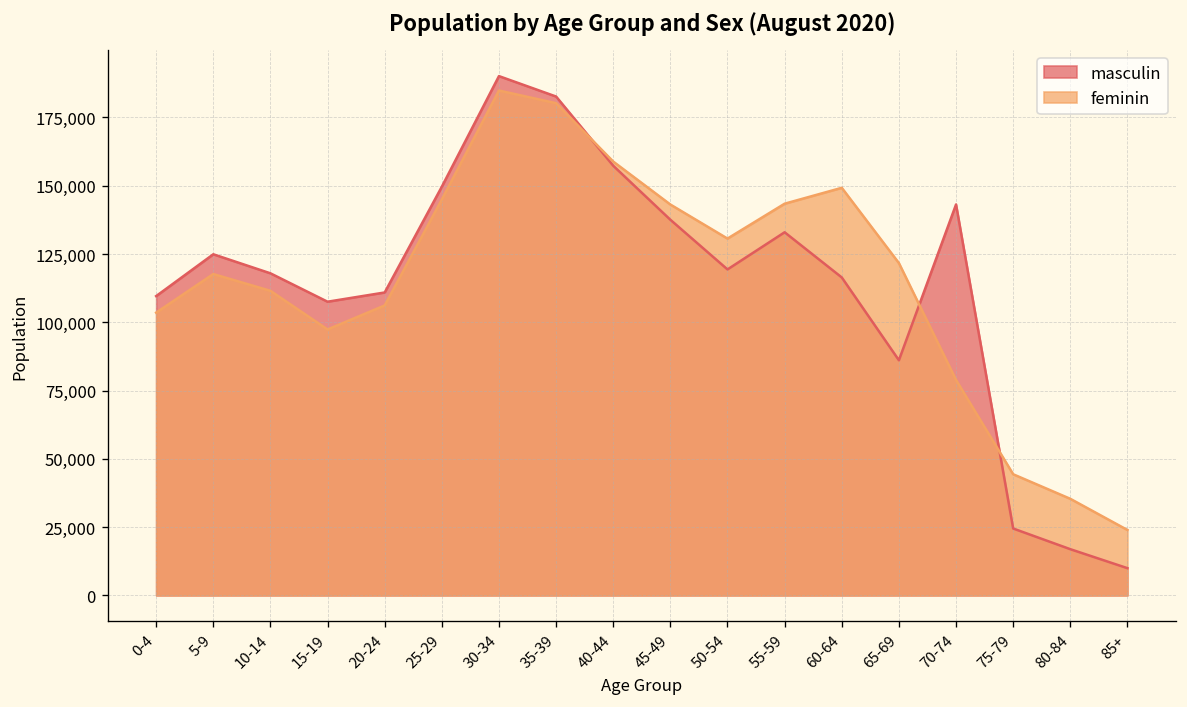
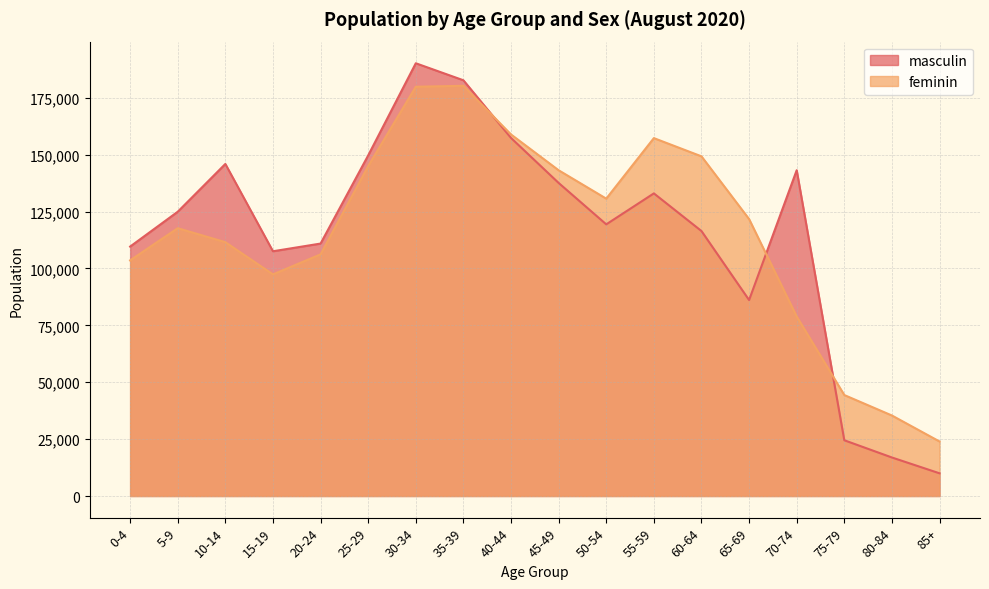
masculin, 10-14: 118,000 -> 146,000
feminin, 30-34: 185,000 -> 180,000
feminin, 55-59: 143,000 -> 157,000
